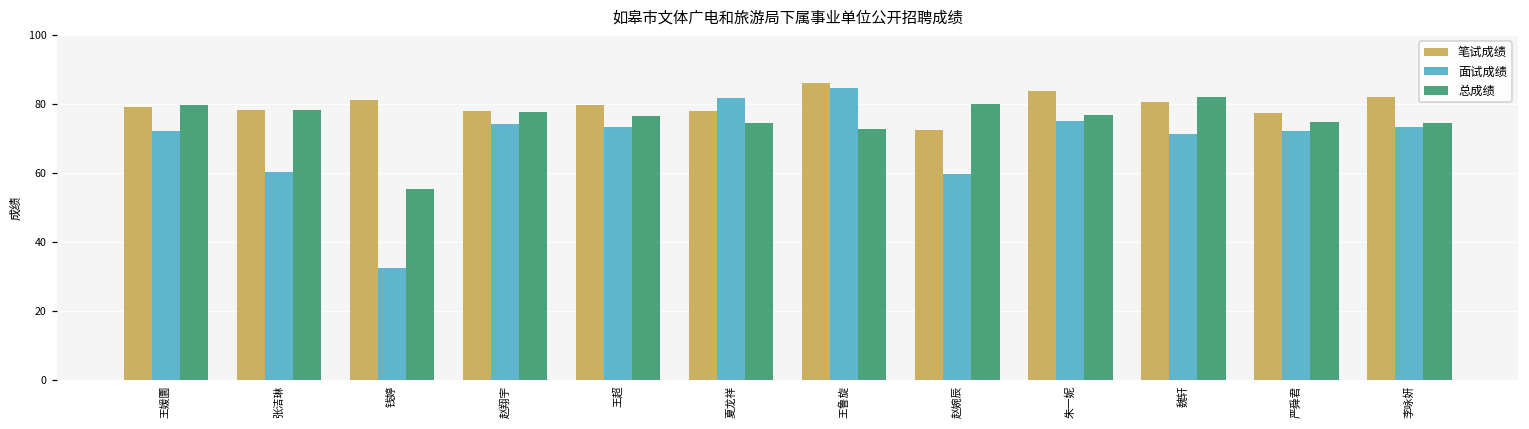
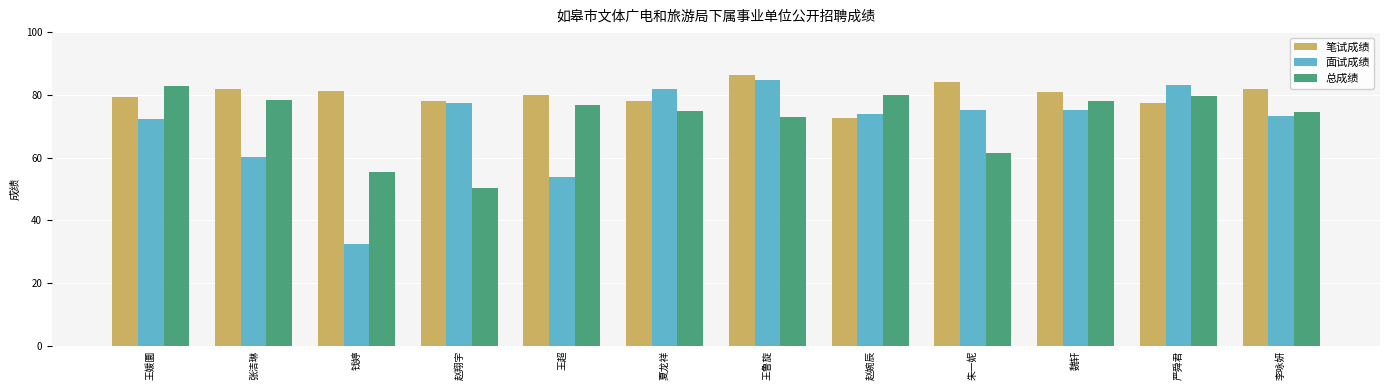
总成绩, 王媛圜: 80 -> 83
笔试成绩, 张洁琳: 78 -> 82
面试成绩, 赵翔宇: 74 -> 78
总成绩, 赵翔宇: 78 -> 50
面试成绩, 王超: 74 -> 54
面试成绩, 赵婉辰: 60 -> 74
总成绩, 朱一妮: 77 -> 62
面试成绩, 魏轩: 71 -> 75
总成绩, 魏轩: 82 -> 78
面试成绩, 严舜君: 72 -> 83
总成绩, 严舜君: 75 -> 80
